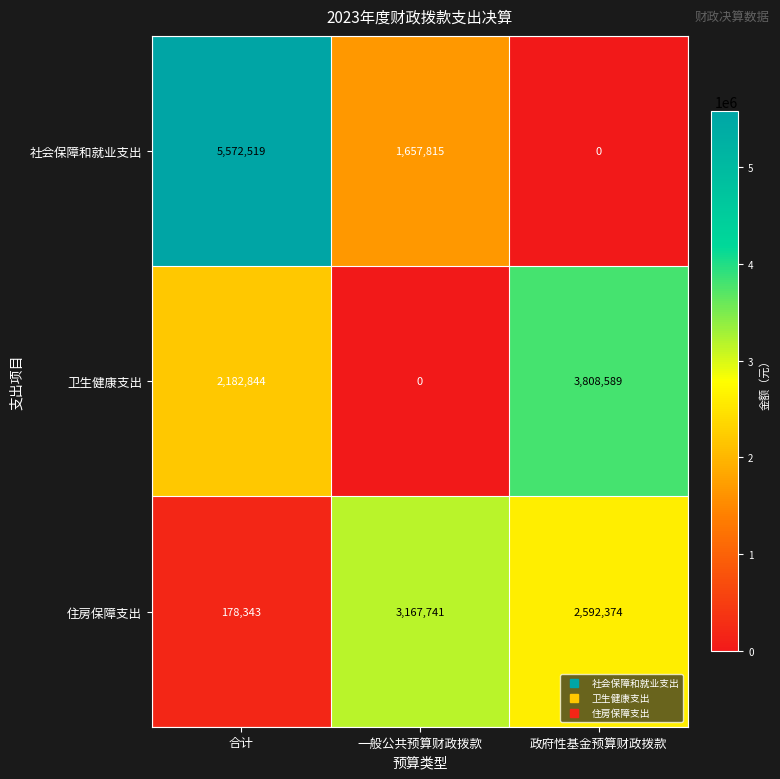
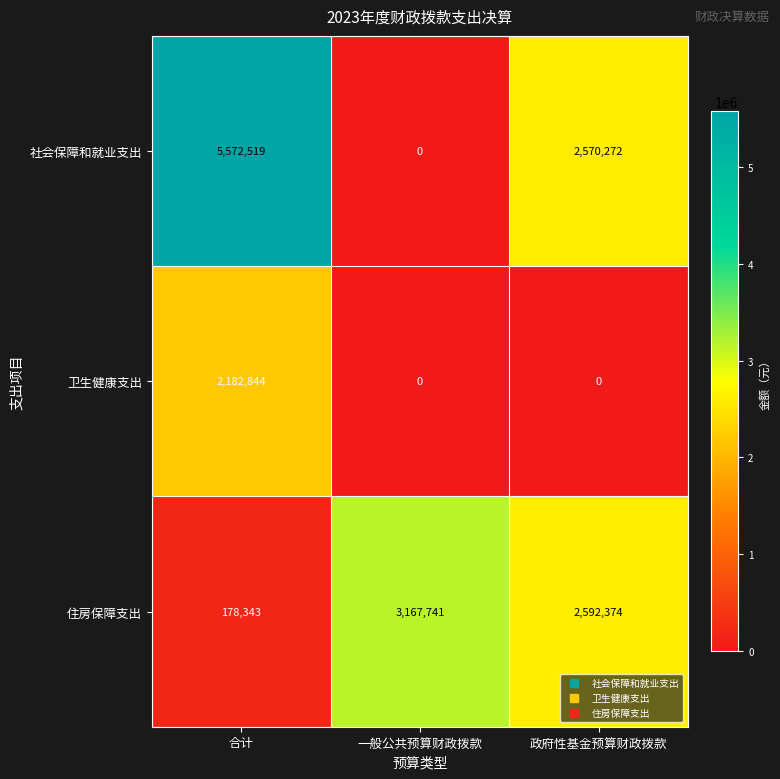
社会保障和就业支出, 一般公共预算财政拨款: 1,657,815 -> 0
社会保障和就业支出, 政府性基金预算财政拨款: 0 -> 2,570,272
卫生健康支出, 政府性基金预算财政拨款: 3,808,589 -> 0
